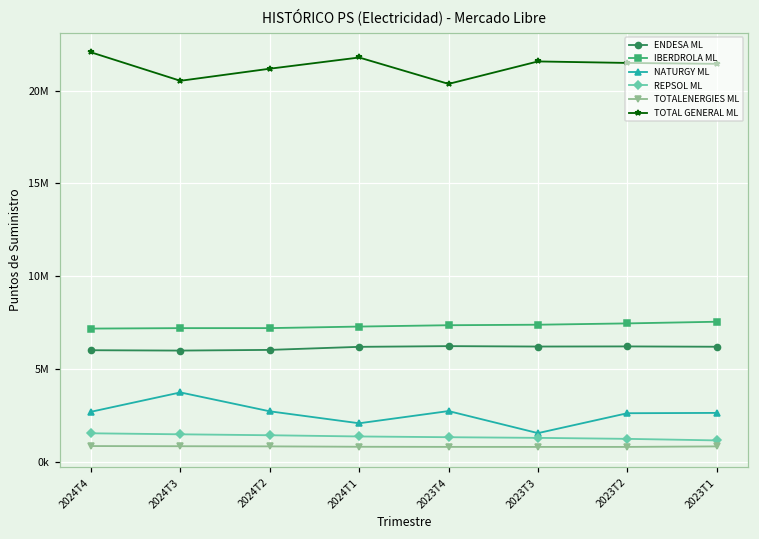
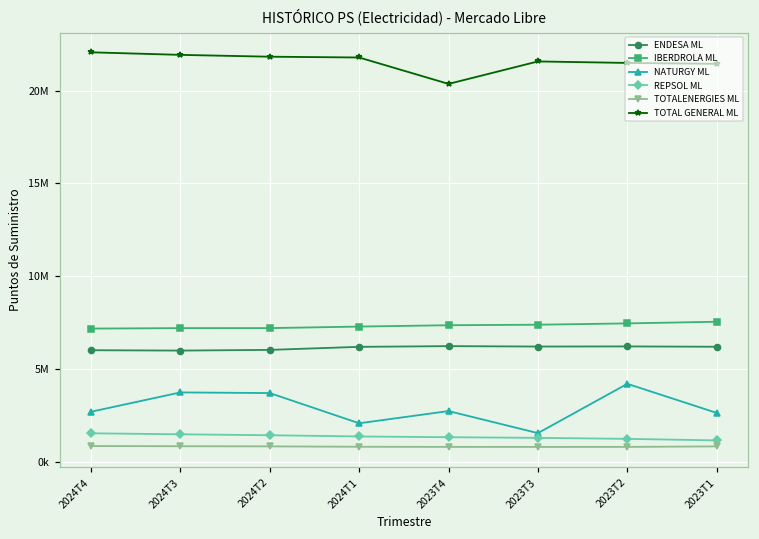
TOTAL GENERAL ML, 2024T3: 20500000 -> 21900000
NATURGY ML, 2024T2: 2700000 -> 3700000
TOTAL GENERAL ML, 2024T2: 21200000 -> 21800000
NATURGY ML, 2023T2: 2600000 -> 4200000
